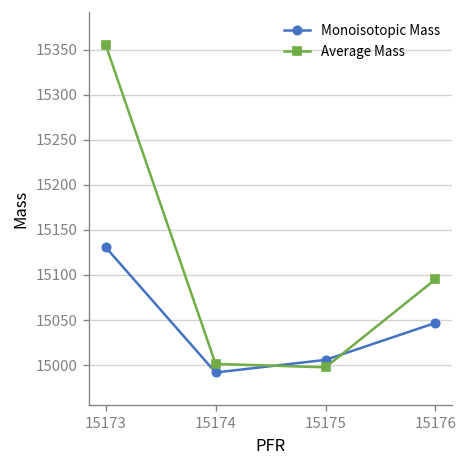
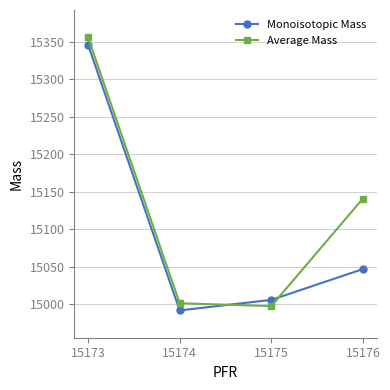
Monoisotopic Mass, 15173: 15130 -> 15350
Average Mass, 15176: 15100 -> 15140
